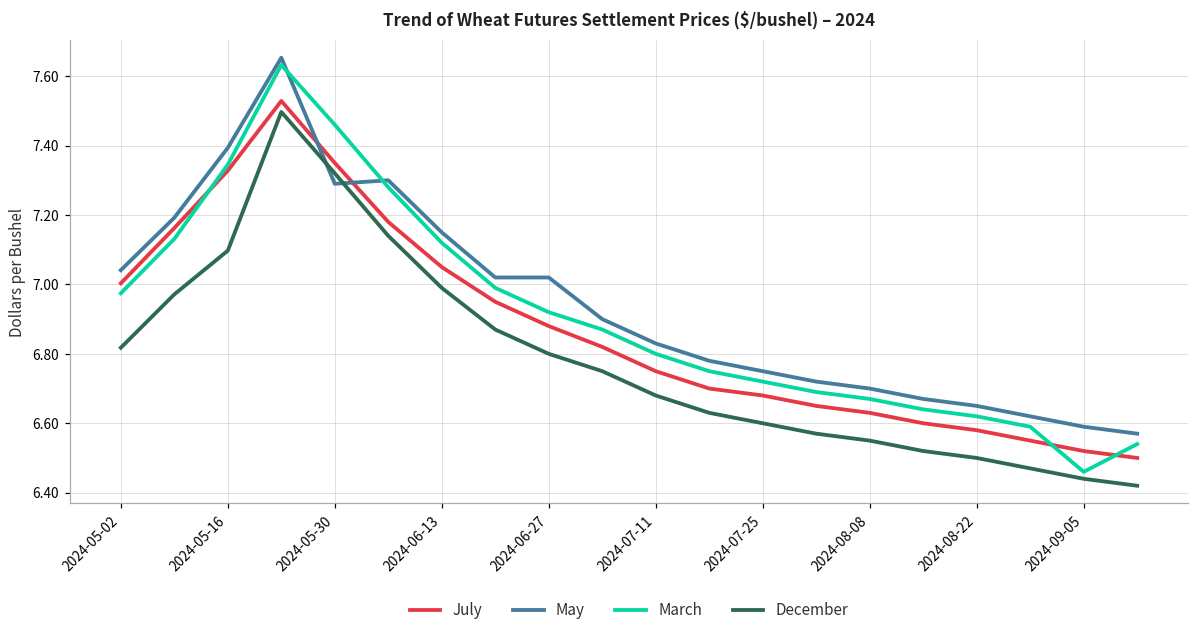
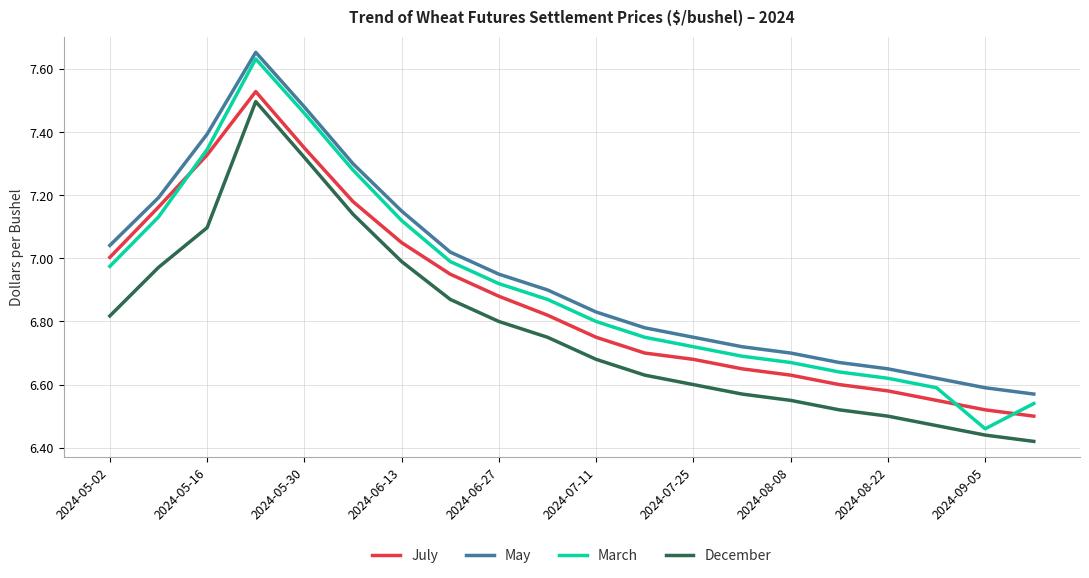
May, 2024-05-30: 7.29 -> 7.48
May, 2024-06-27: 7.02 -> 6.95
